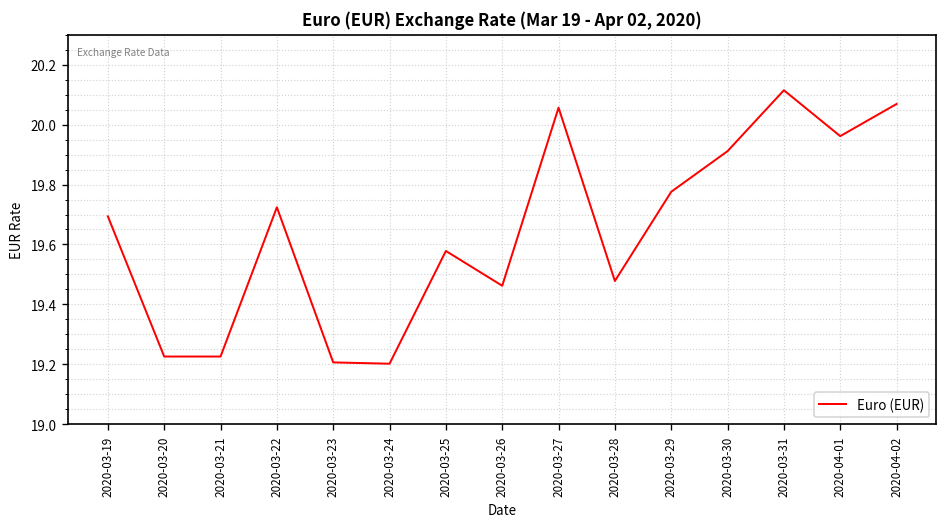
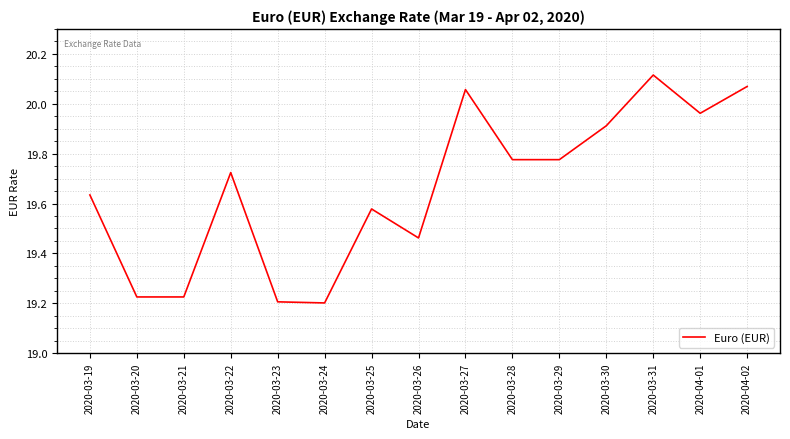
2020-03-19: 19.69 -> 19.63
2020-03-28: 19.48 -> 19.78
